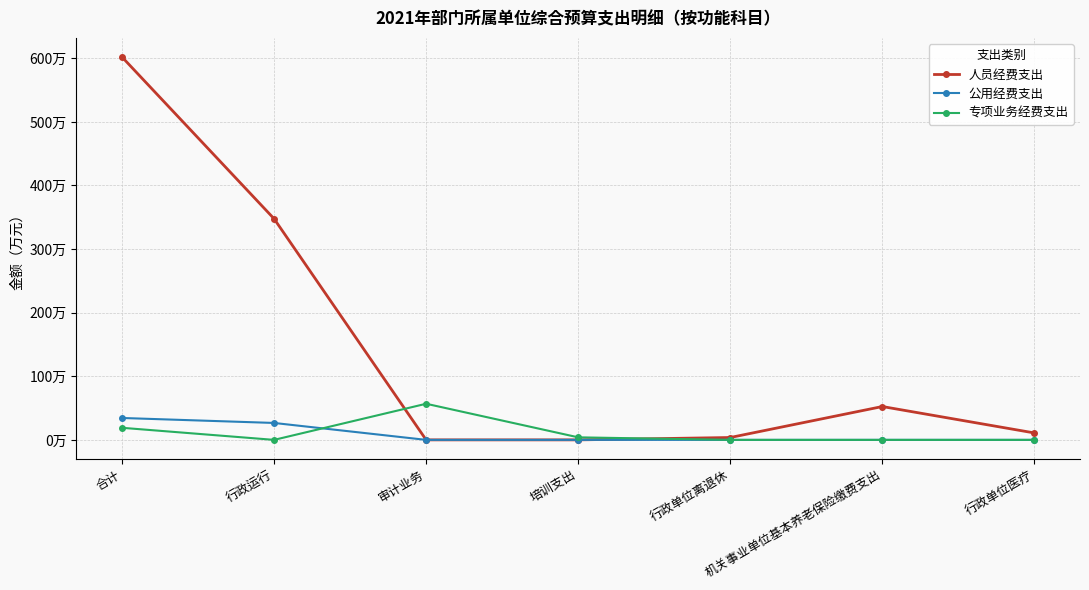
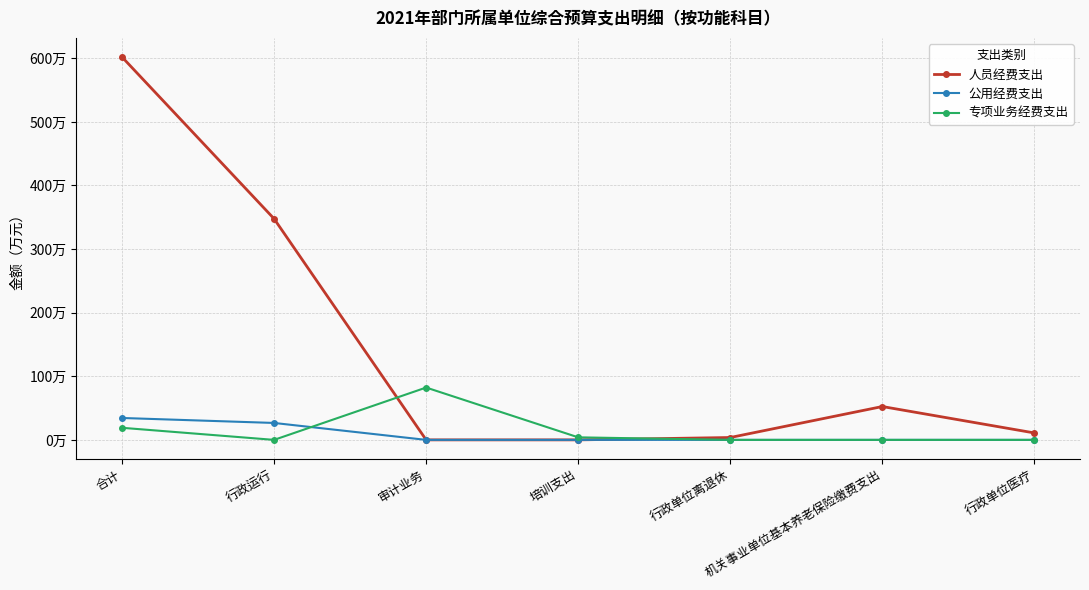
专项业务经费支出, 审计业务: 60万 -> 80万
